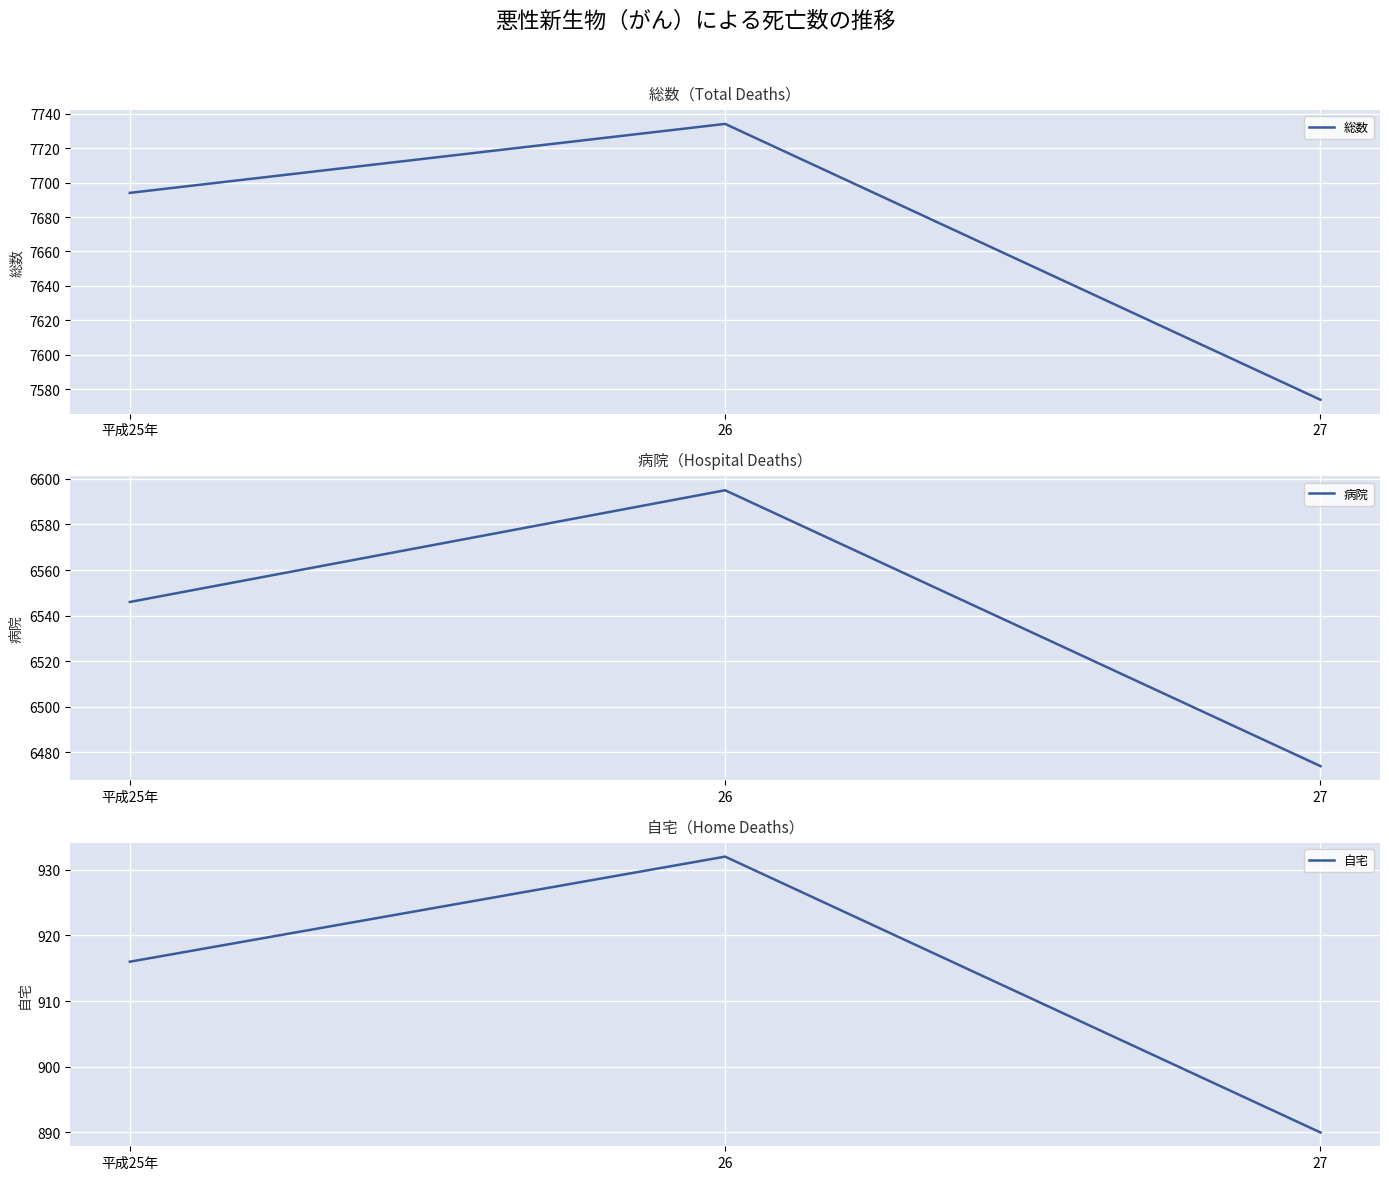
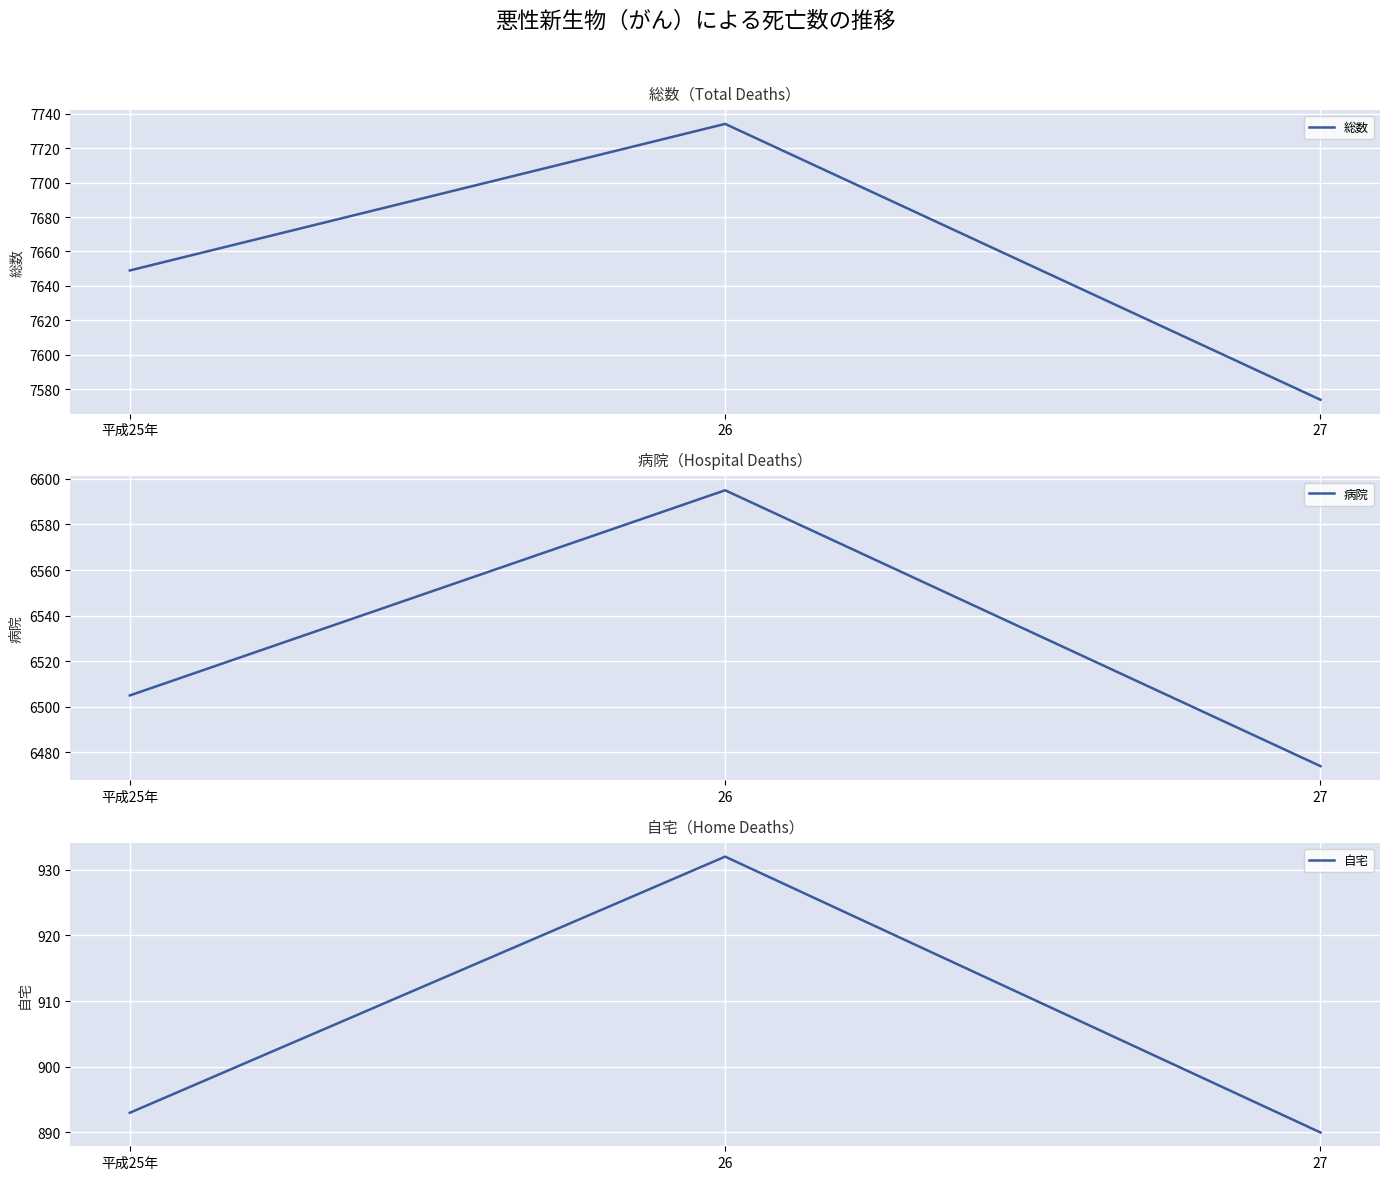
総数（Total Deaths）, 平成25年: 7694 -> 7649
病院（Hospital Deaths）, 平成25年: 6546 -> 6505
自宅（Home Deaths）, 平成25年: 916 -> 893
